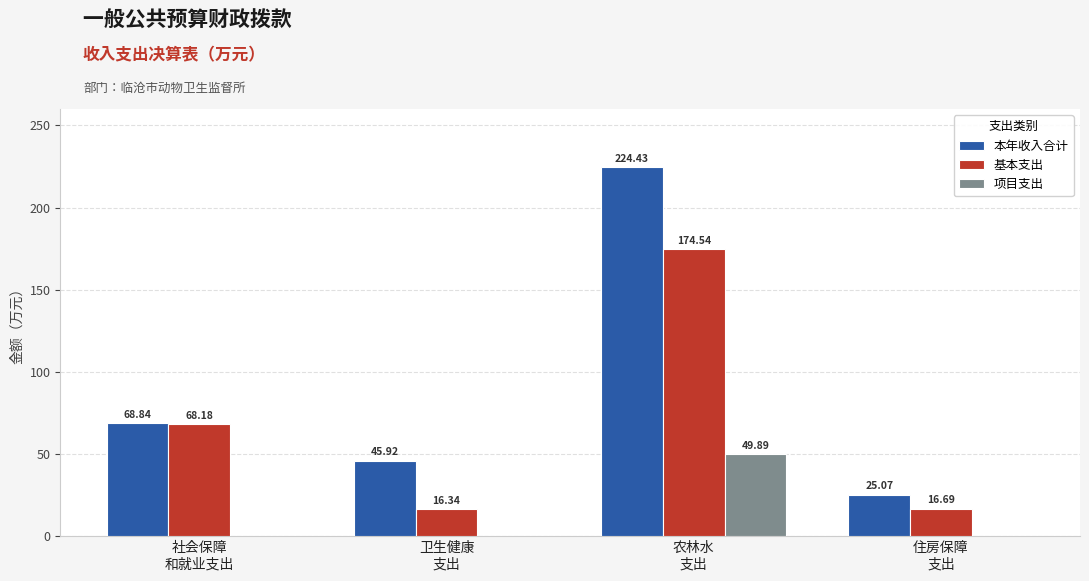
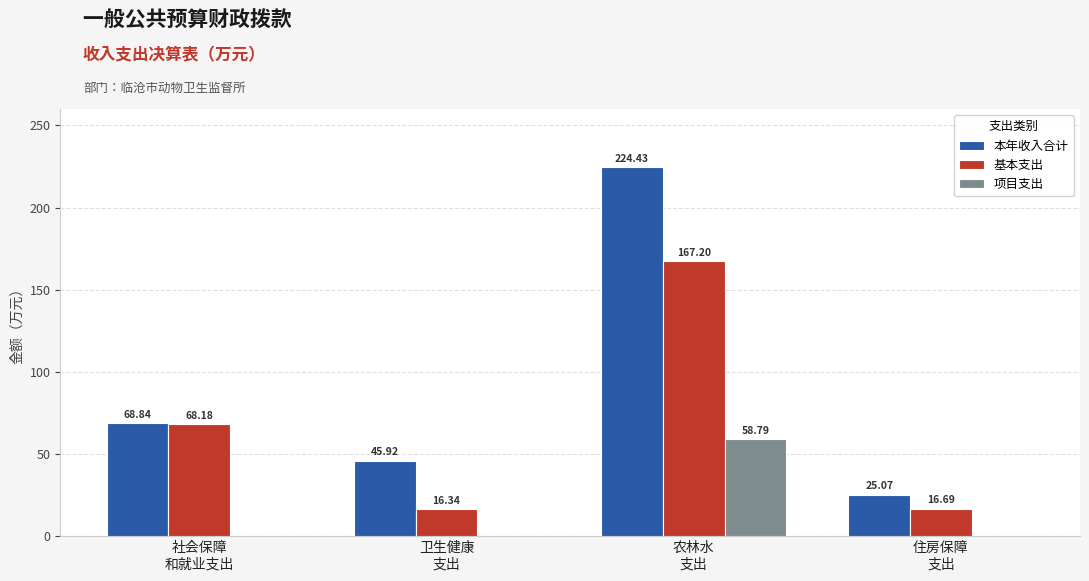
基本支出, 农林水 支出: 174.54 -> 167.20
项目支出, 农林水 支出: 49.89 -> 58.79
